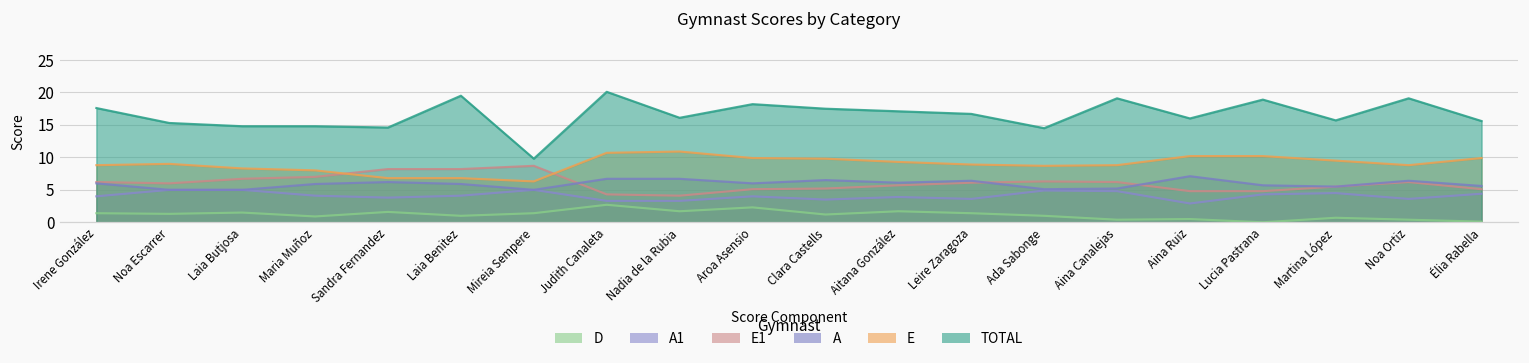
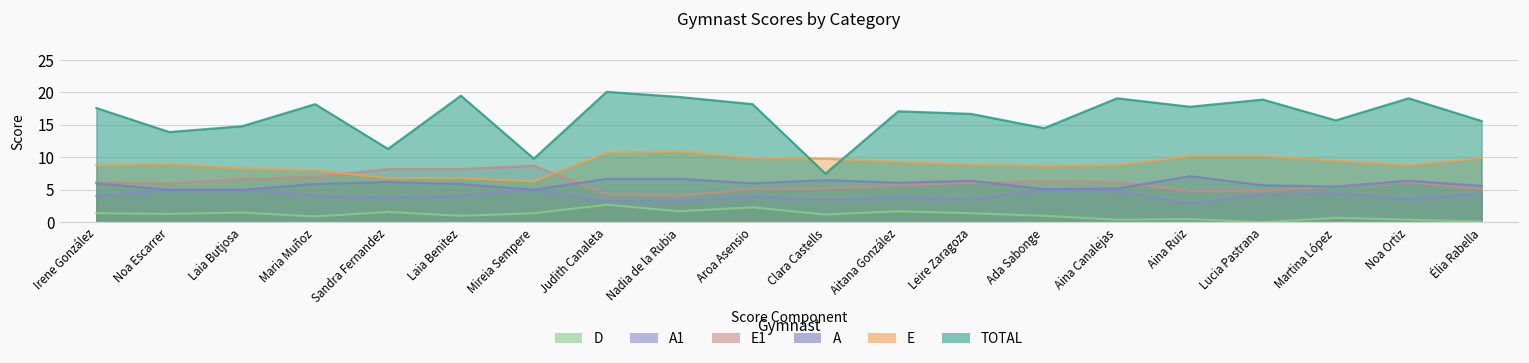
TOTAL, Noa Escarrer: 15 -> 14
TOTAL, Maria Muñoz: 15 -> 18
TOTAL, Sandra Fernandez: 15 -> 11
TOTAL, Nadia de la Rubia: 16 -> 19
TOTAL, Clara Castells: 18 -> 8
TOTAL, Aina Ruiz: 16 -> 18
